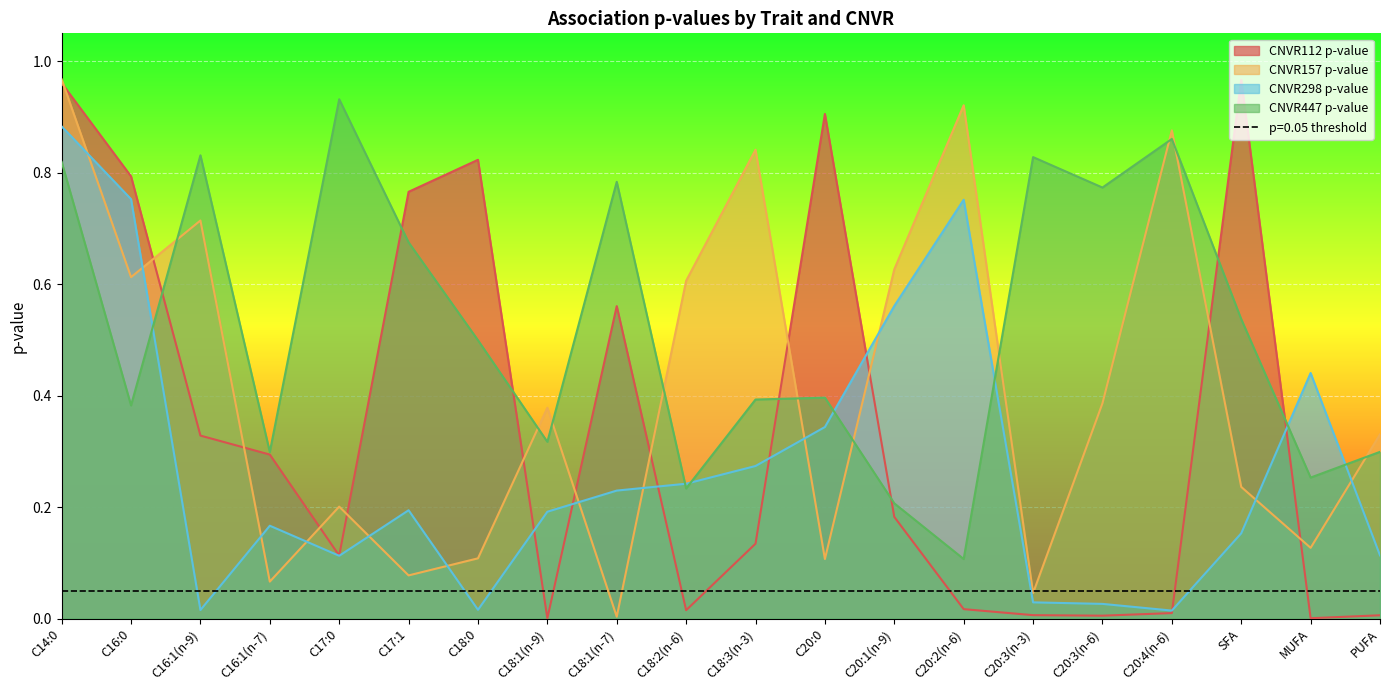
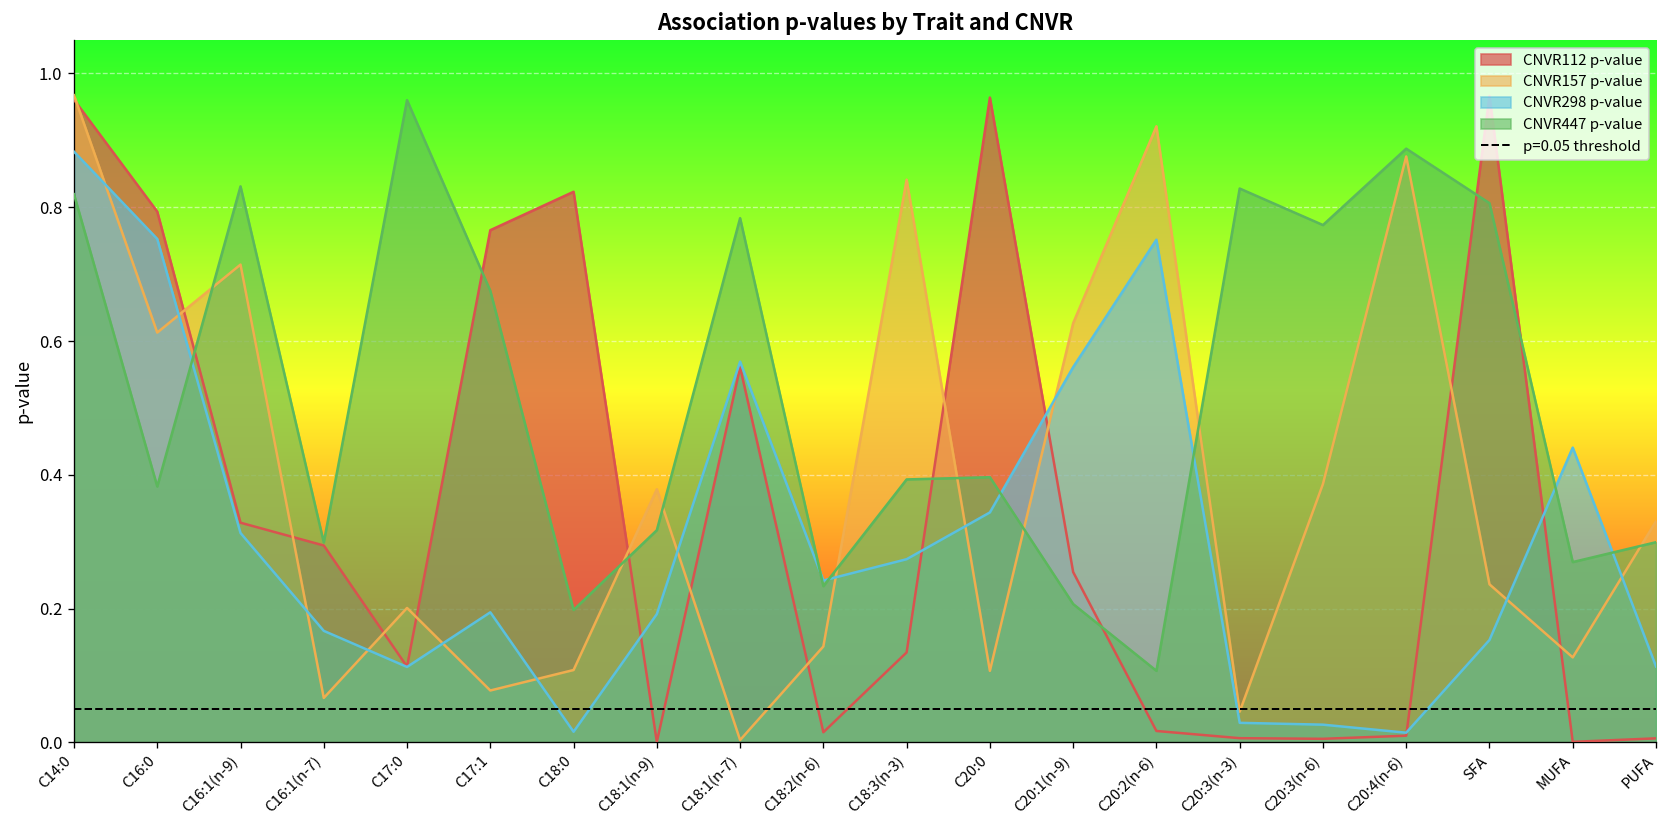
CNVR298 p-value, C16:1(n-9): 0.02 -> 0.31
CNVR447 p-value, C17:0: 0.93 -> 0.96
CNVR447 p-value, C18:0: 0.50 -> 0.20
CNVR298 p-value, C18:1(n-7): 0.23 -> 0.57
CNVR157 p-value, C18:2(n-6): 0.61 -> 0.14
CNVR112 p-value, C20:0: 0.91 -> 0.96
CNVR112 p-value, C20:1(n-9): 0.18 -> 0.25
CNVR447 p-value, C20:4(n-6): 0.86 -> 0.89
CNVR447 p-value, SFA: 0.54 -> 0.81
CNVR447 p-value, MUFA: 0.25 -> 0.27
